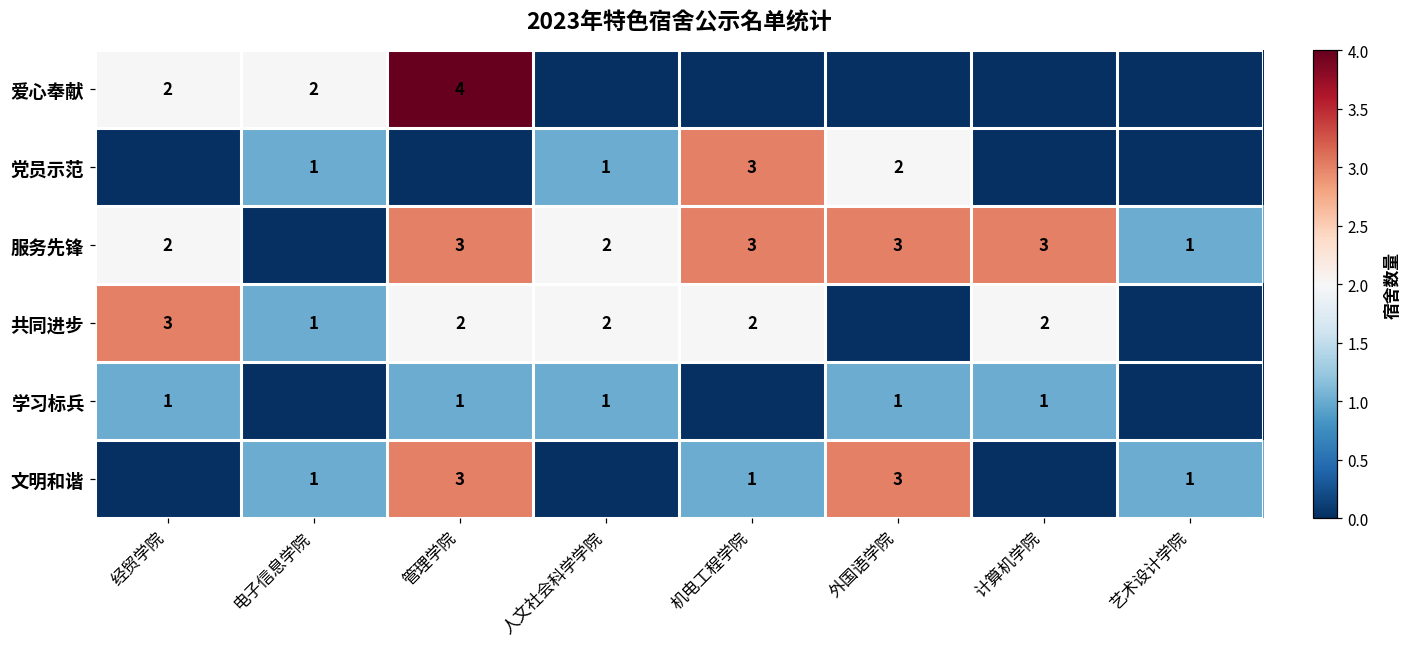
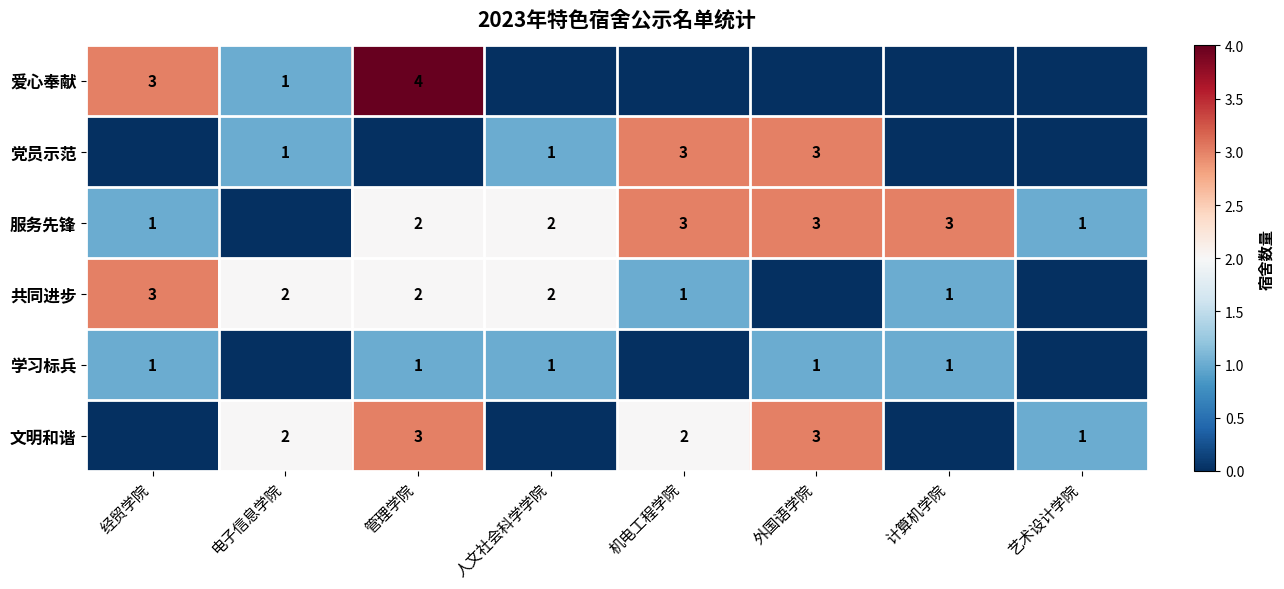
爱心奉献, 经贸学院: 2 -> 3
爱心奉献, 电子信息学院: 2 -> 1
党员示范, 外国语学院: 2 -> 3
服务先锋, 经贸学院: 2 -> 1
服务先锋, 管理学院: 3 -> 2
共同进步, 电子信息学院: 1 -> 2
共同进步, 机电工程学院: 2 -> 1
共同进步, 计算机学院: 2 -> 1
文明和谐, 电子信息学院: 1 -> 2
文明和谐, 机电工程学院: 1 -> 2
